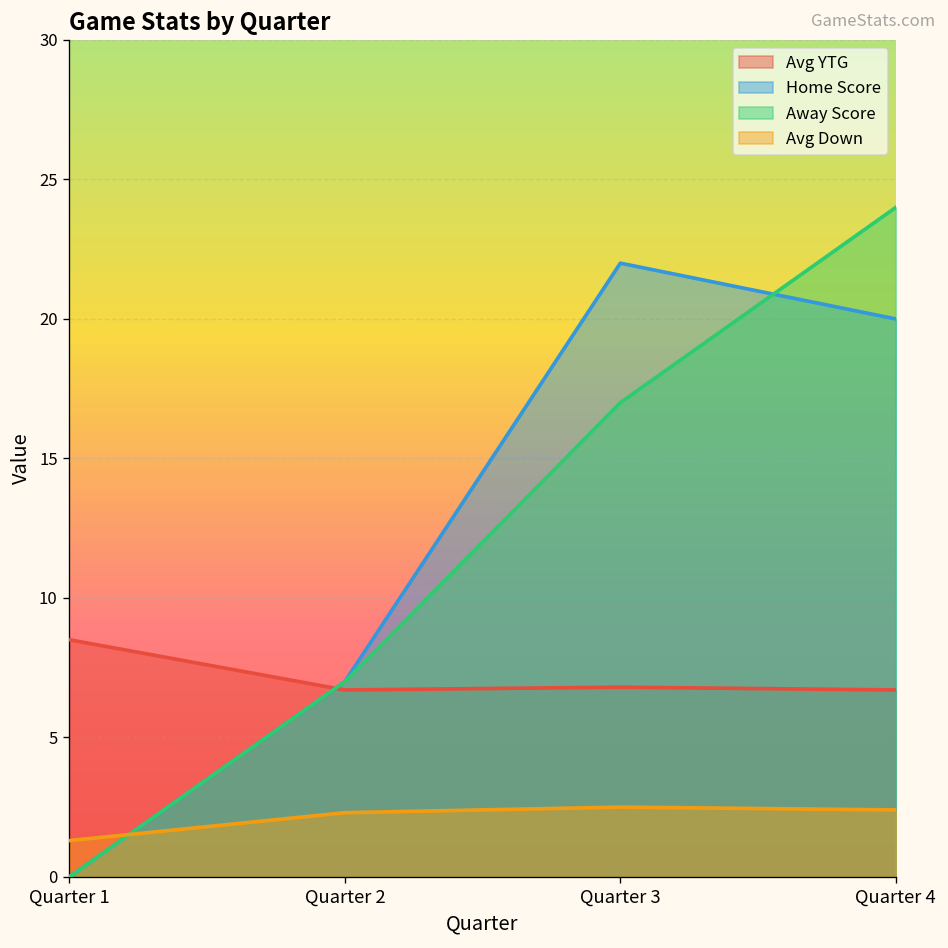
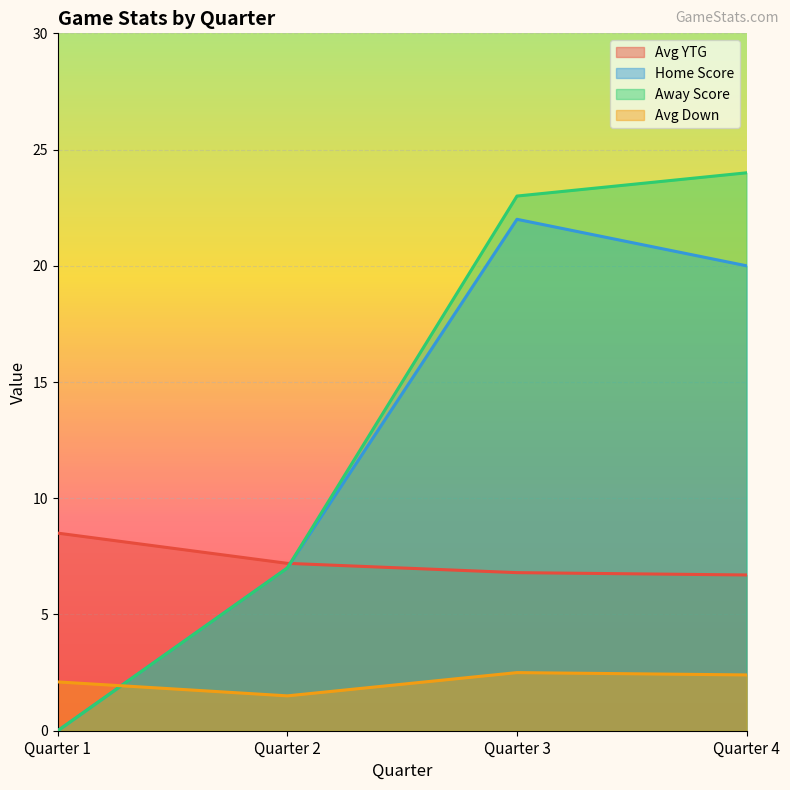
Avg Down, Quarter 1: 1.3 -> 2.1
Avg YTG, Quarter 2: 6.7 -> 7.2
Avg Down, Quarter 2: 2.3 -> 1.5
Away Score, Quarter 3: 17 -> 23
